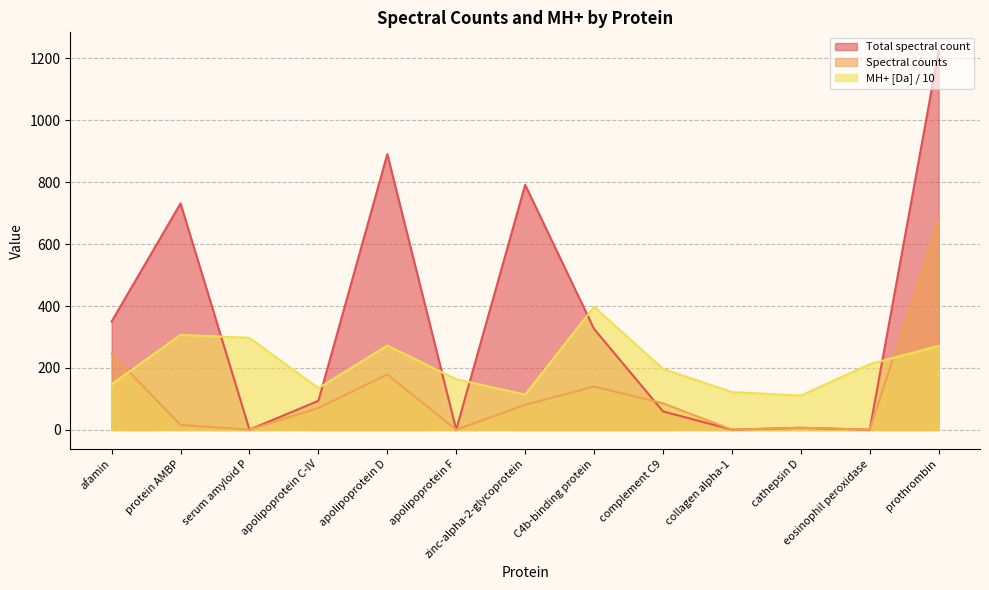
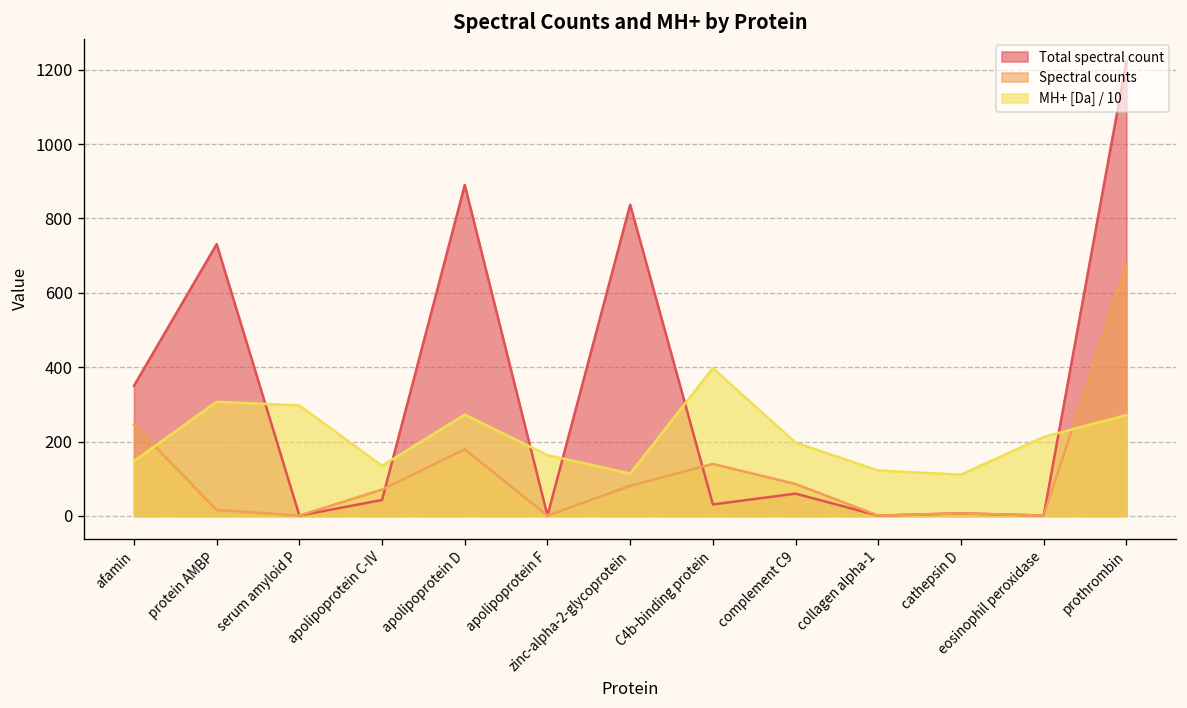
Total spectral count, apolipoprotein C-IV: 90 -> 40
Total spectral count, zinc-alpha-2-glycoprotein: 790 -> 840
Total spectral count, C4b-binding protein: 330 -> 30
